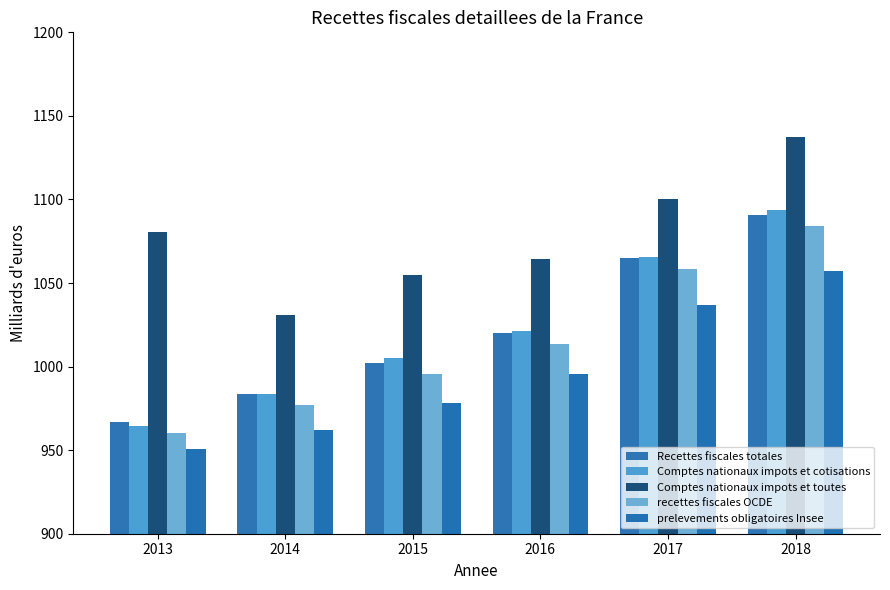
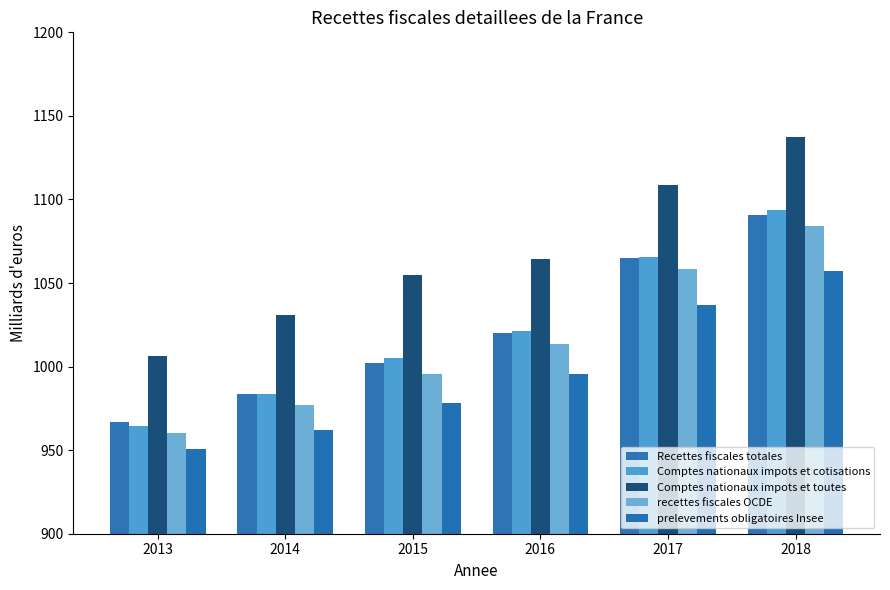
Comptes nationaux impots et toutes, 2013: 1080 -> 1006
Comptes nationaux impots et toutes, 2017: 1100 -> 1109
